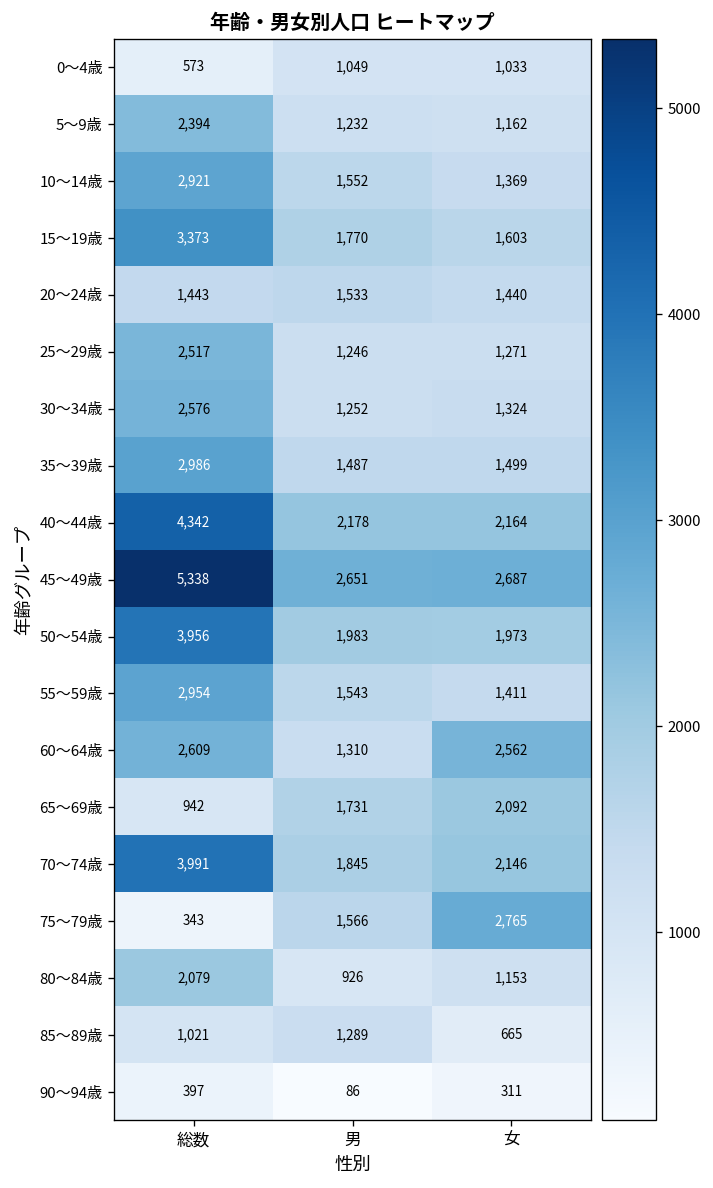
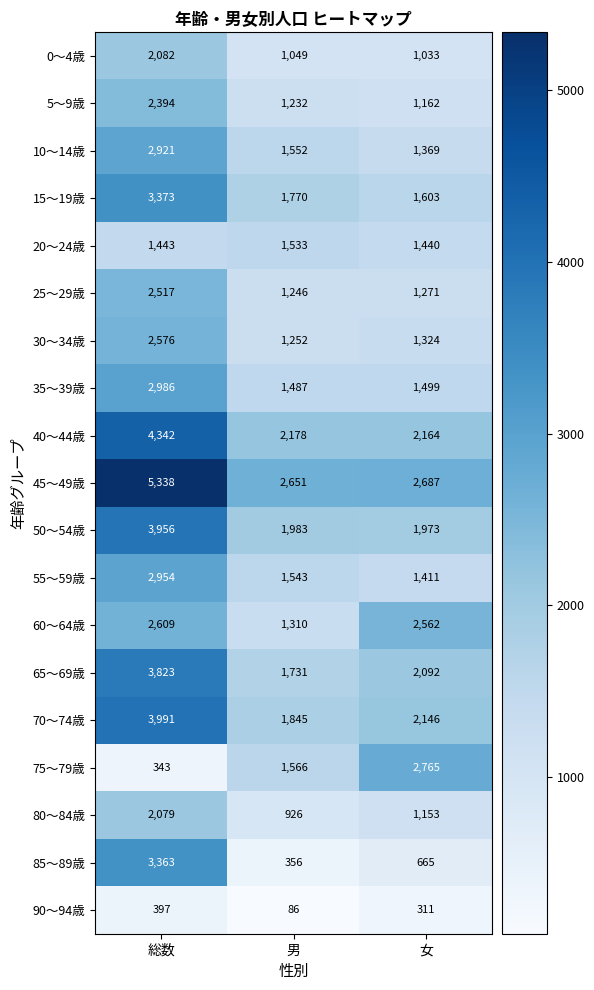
0～4歳, 総数: 573 -> 2,082
65～69歳, 総数: 942 -> 3,823
85～89歳, 総数: 1,021 -> 3,363
85～89歳, 男: 1,289 -> 356
